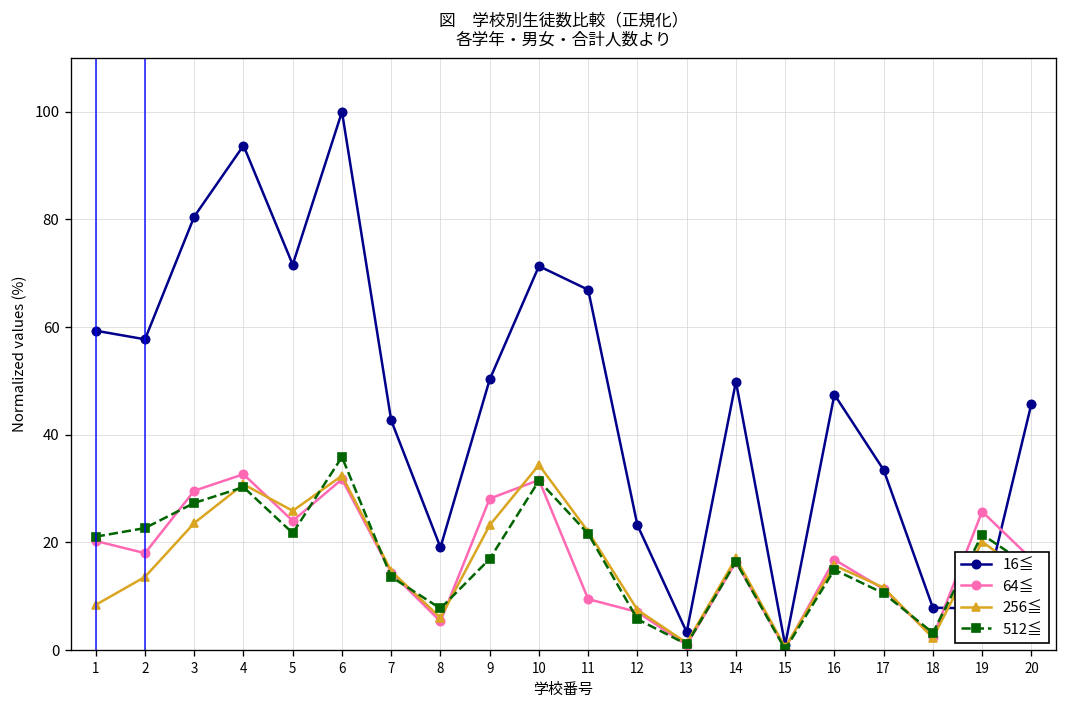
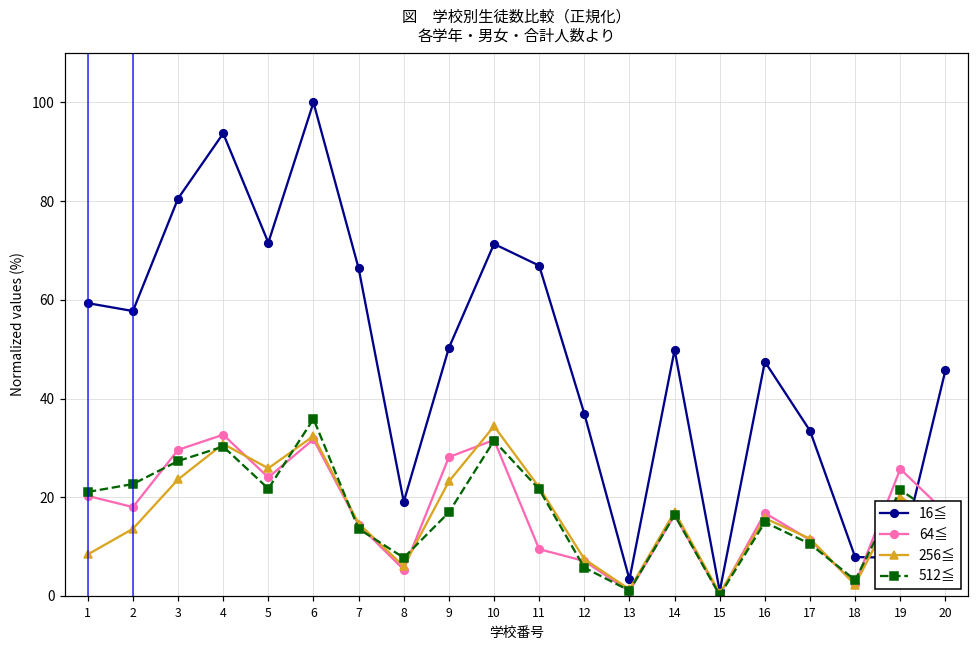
16≦, 7: 43 -> 66
16≦, 12: 23 -> 37
